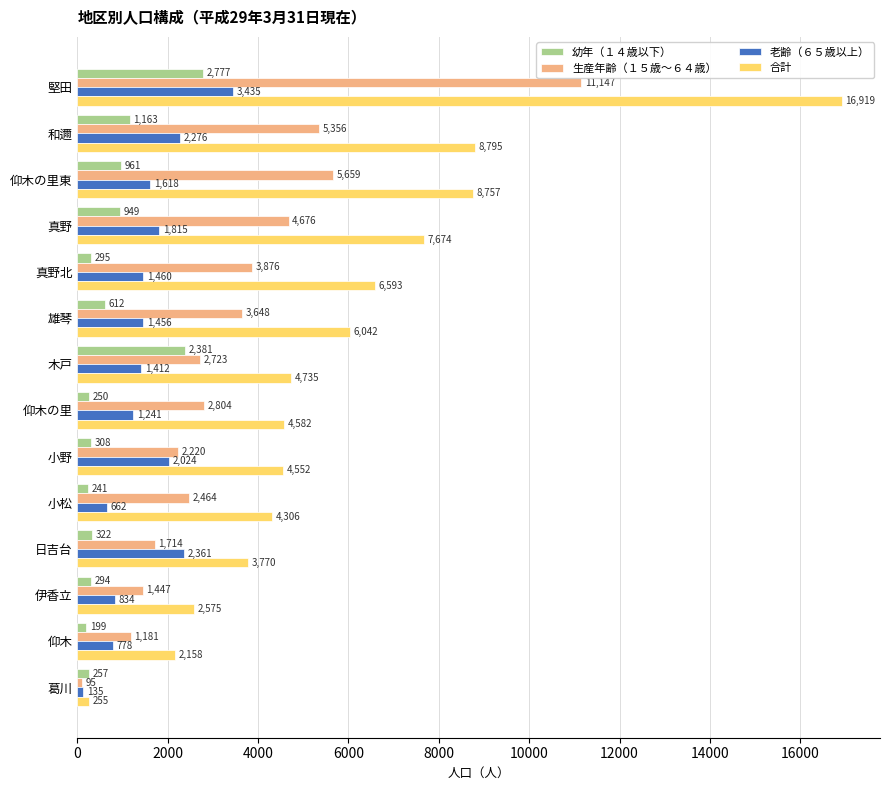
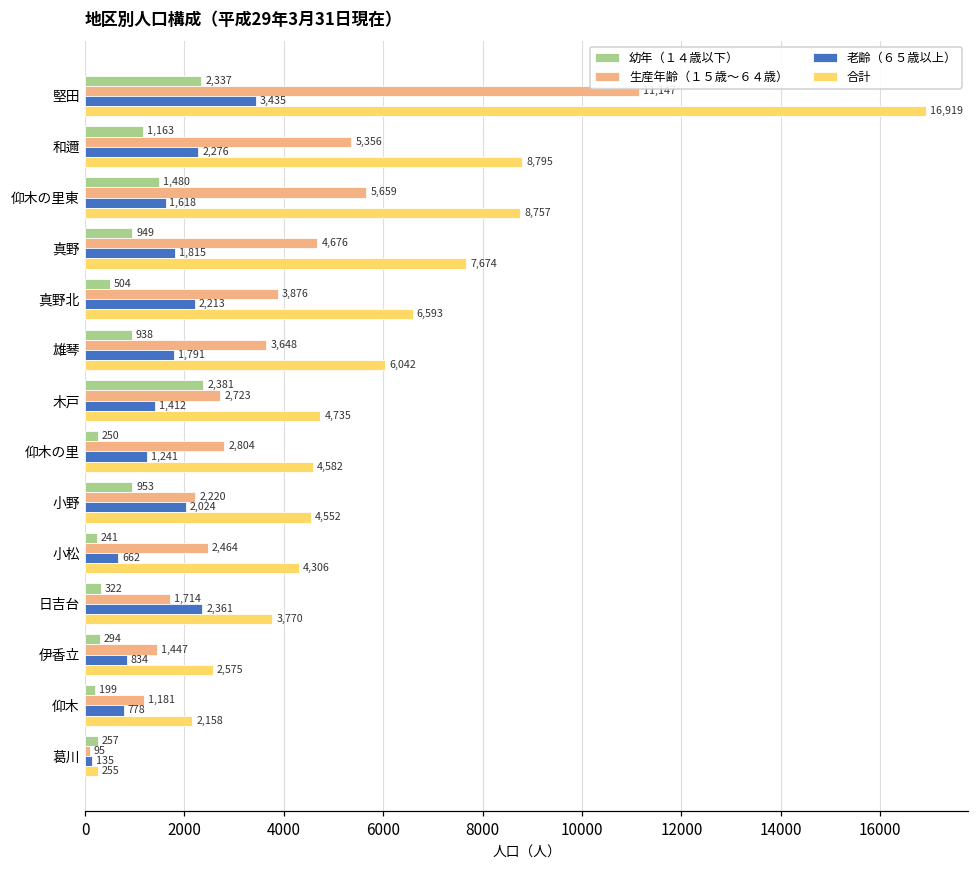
幼年（１４歳以下）, 堅田: 2,777 -> 2,337
幼年（１４歳以下）, 仰木の里東: 961 -> 1,480
幼年（１４歳以下）, 真野北: 295 -> 504
老齢（６５歳以上）, 真野北: 1,460 -> 2,213
幼年（１４歳以下）, 雄琴: 612 -> 938
老齢（６５歳以上）, 雄琴: 1,456 -> 1,791
幼年（１４歳以下）, 小野: 308 -> 953
